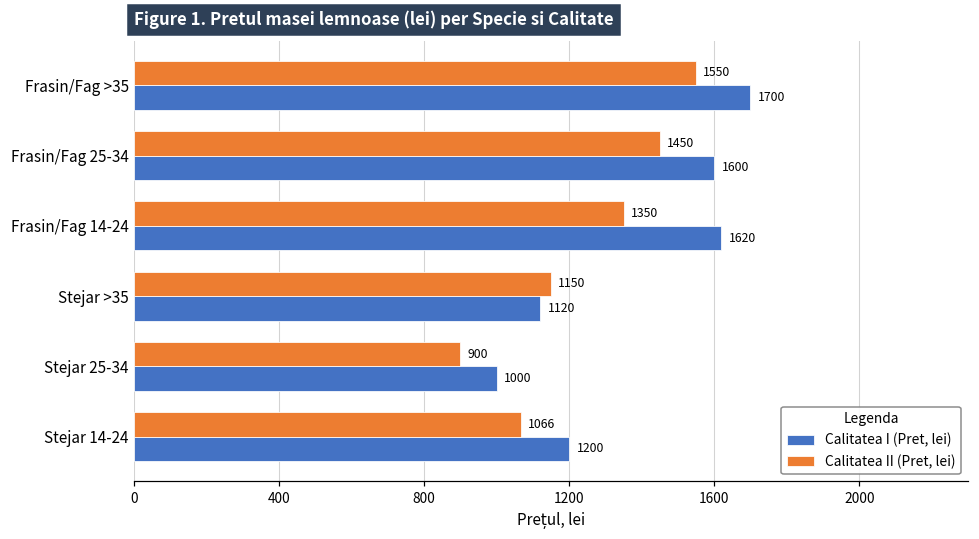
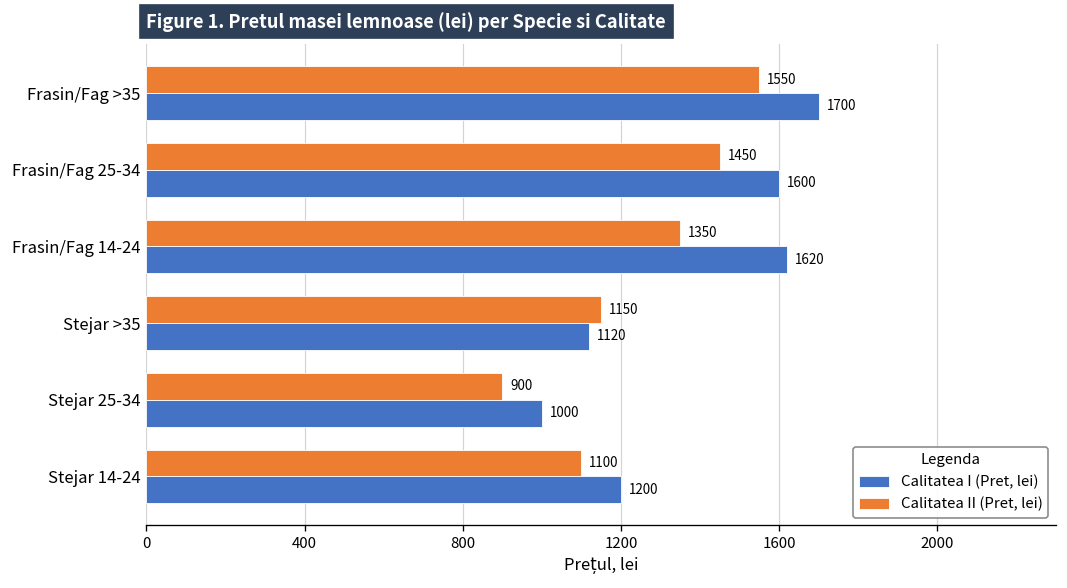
Calitatea II (Pret, lei), Stejar 14-24: 1066 -> 1100
